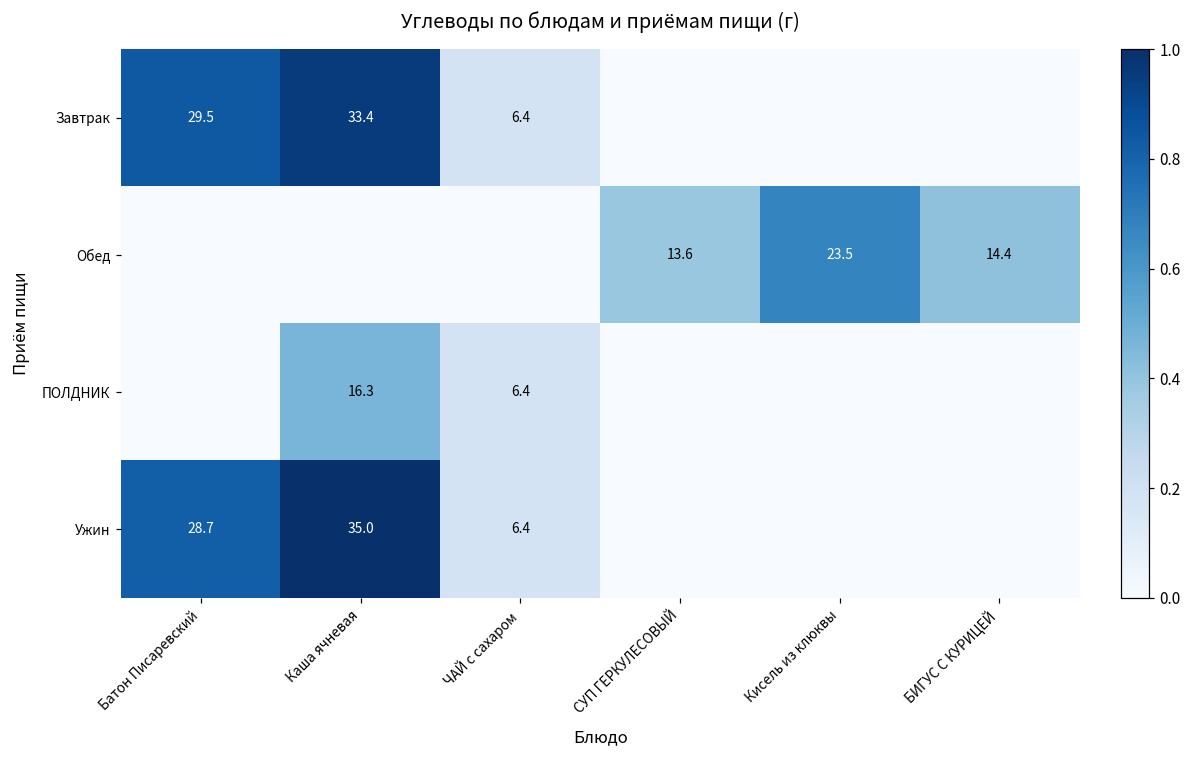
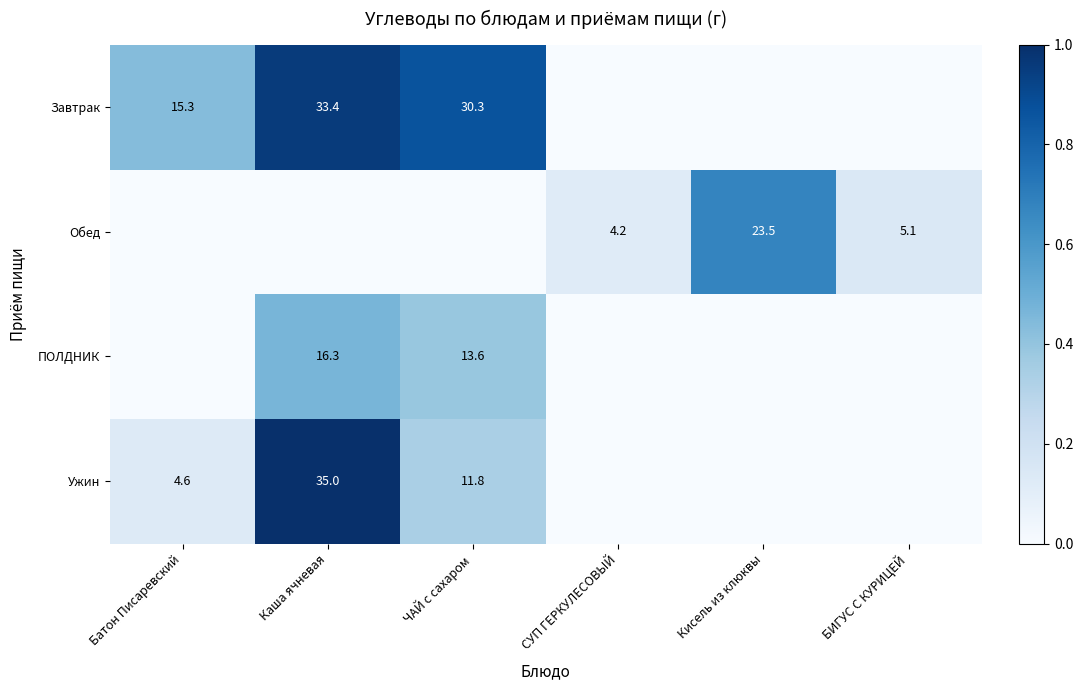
Завтрак, Батон Писаревский: 29.5 -> 15.3
Завтрак, ЧАЙ с сахаром: 6.4 -> 30.3
Обед, СУП ГЕРКУЛЕСОВЫЙ: 13.6 -> 4.2
Обед, БИГУС С КУРИЦЕЙ: 14.4 -> 5.1
ПОЛДНИК, ЧАЙ с сахаром: 6.4 -> 13.6
Ужин, Батон Писаревский: 28.7 -> 4.6
Ужин, ЧАЙ с сахаром: 6.4 -> 11.8
